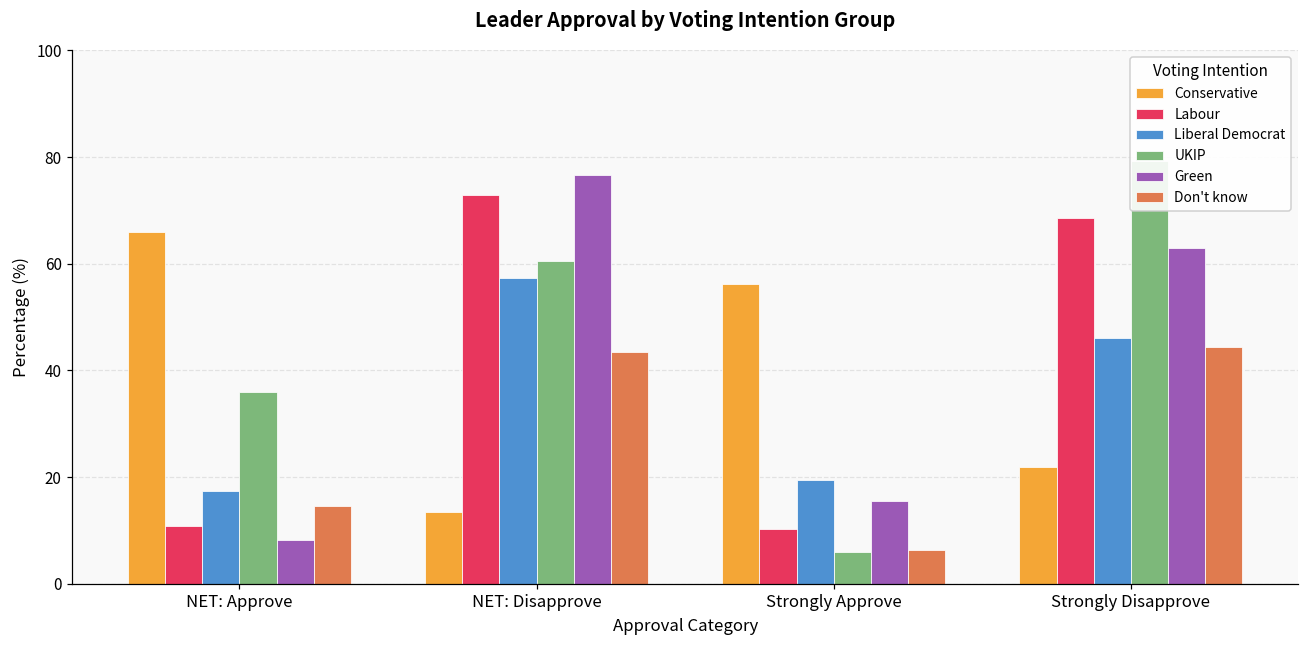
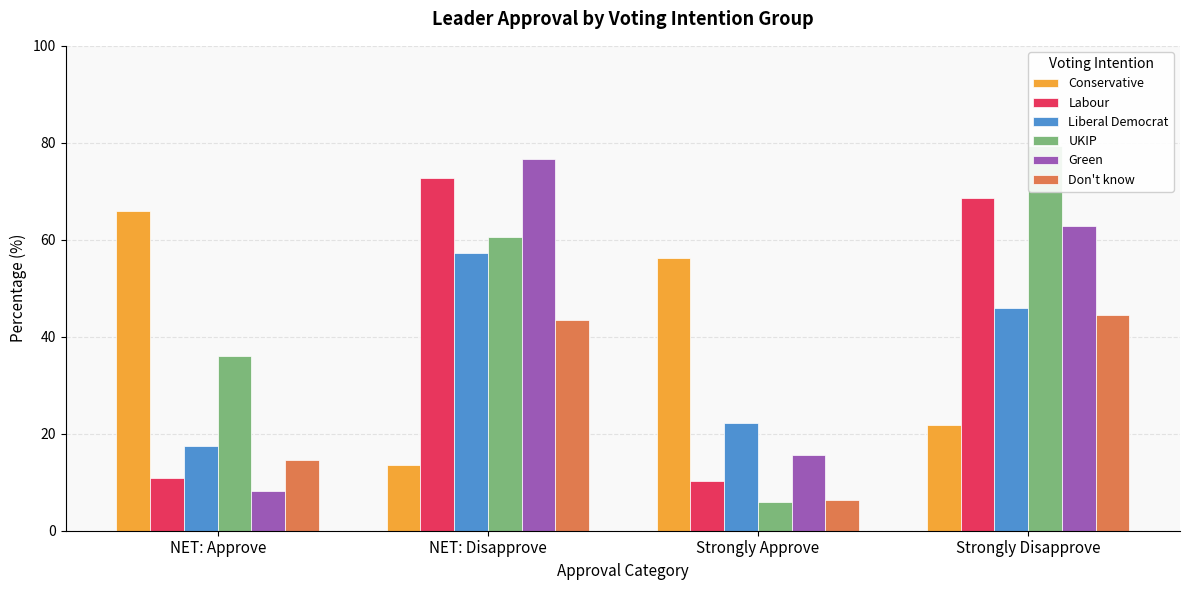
Liberal Democrat, Strongly Approve: 20 -> 22
